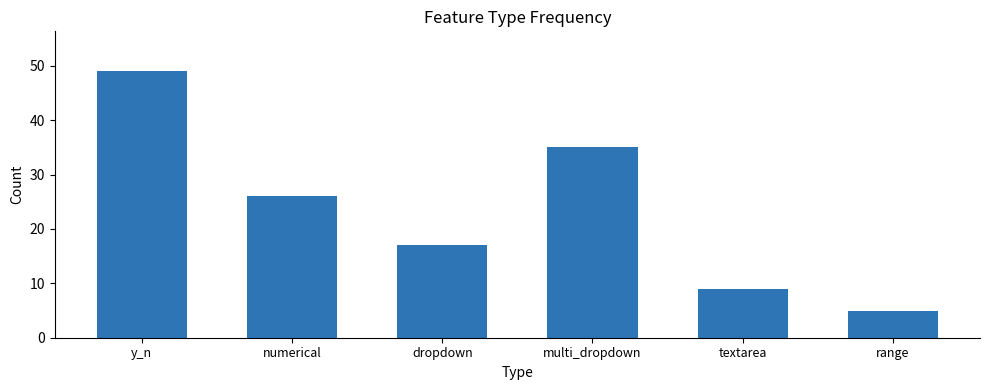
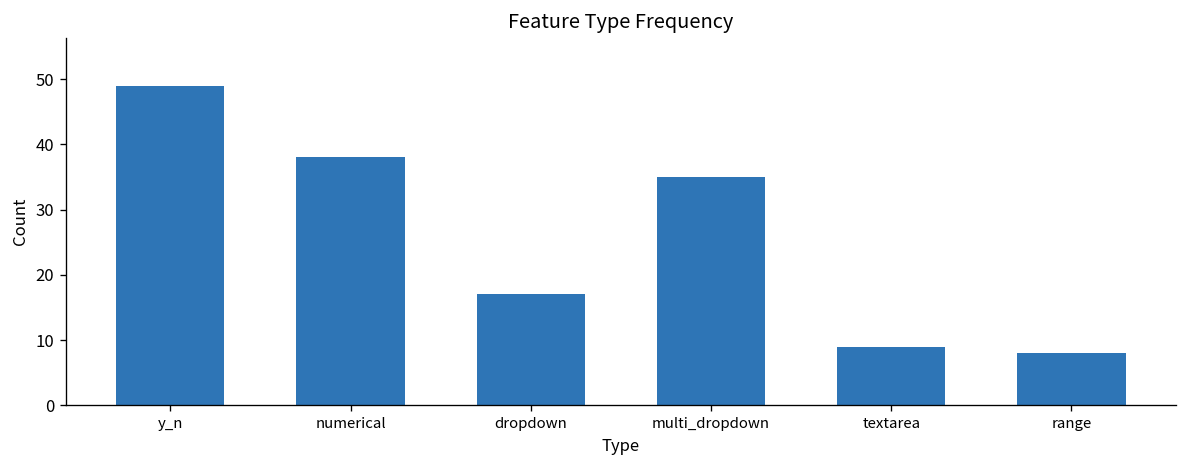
numerical: 26 -> 38
range: 5 -> 8
